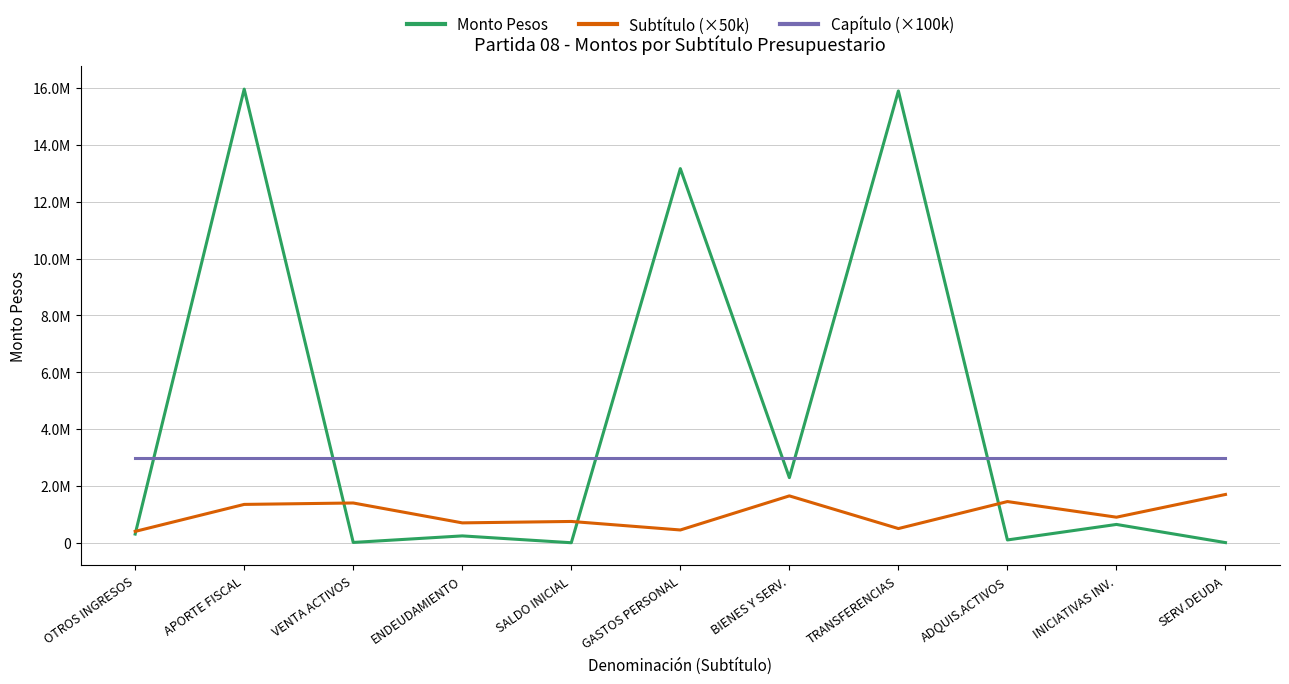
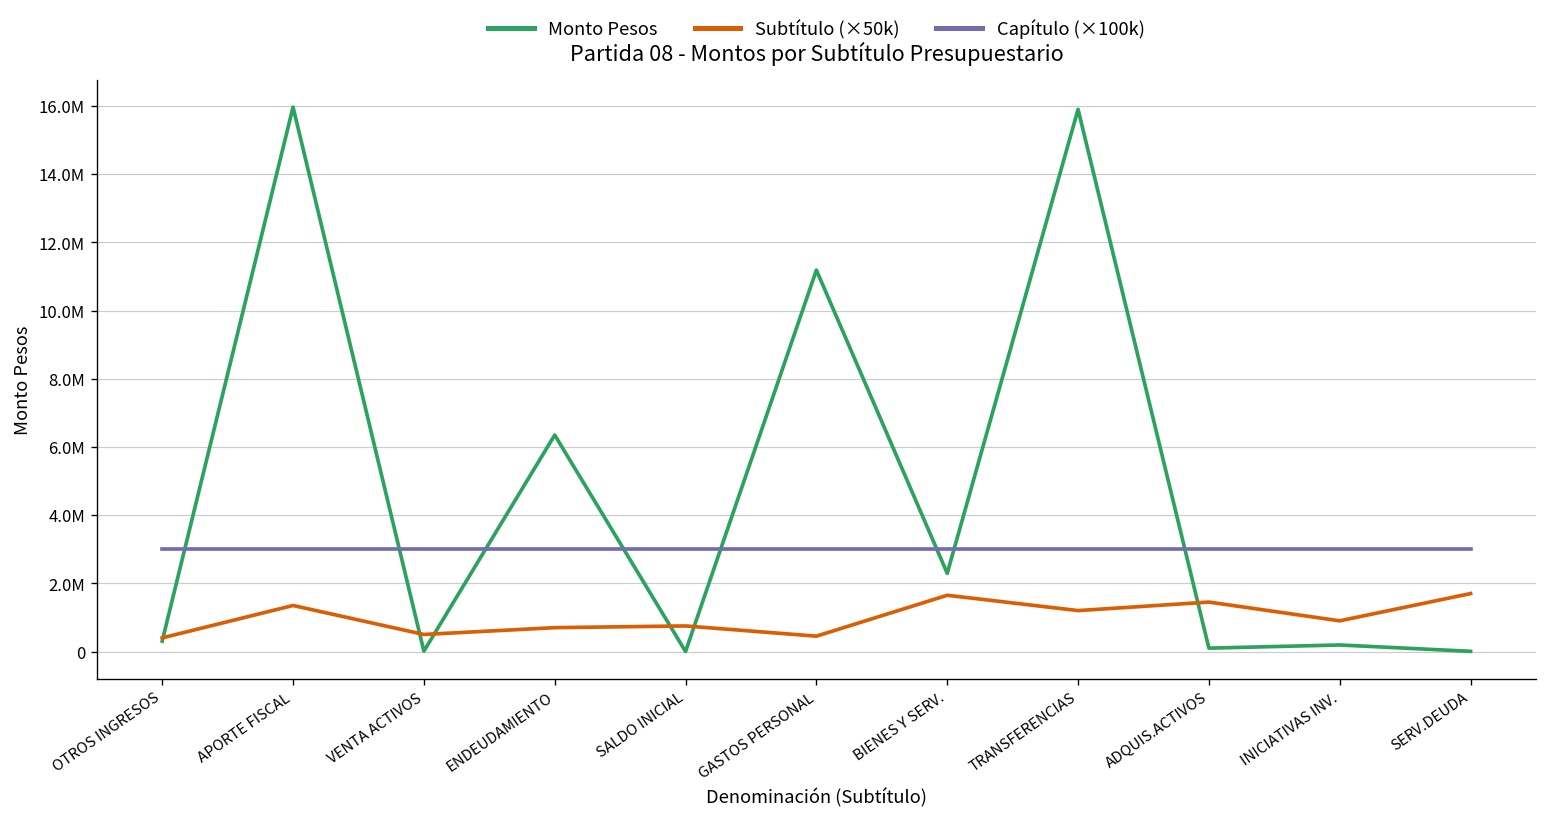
Subtítulo (×50k), VENTA ACTIVOS: 1400000 -> 500000
Monto Pesos, ENDEUDAMIENTO: 200000 -> 6300000
Monto Pesos, GASTOS PERSONAL: 13200000 -> 11200000
Subtítulo (×50k), TRANSFERENCIAS: 500000 -> 1200000
Monto Pesos, INICIATIVAS INV.: 600000 -> 200000
